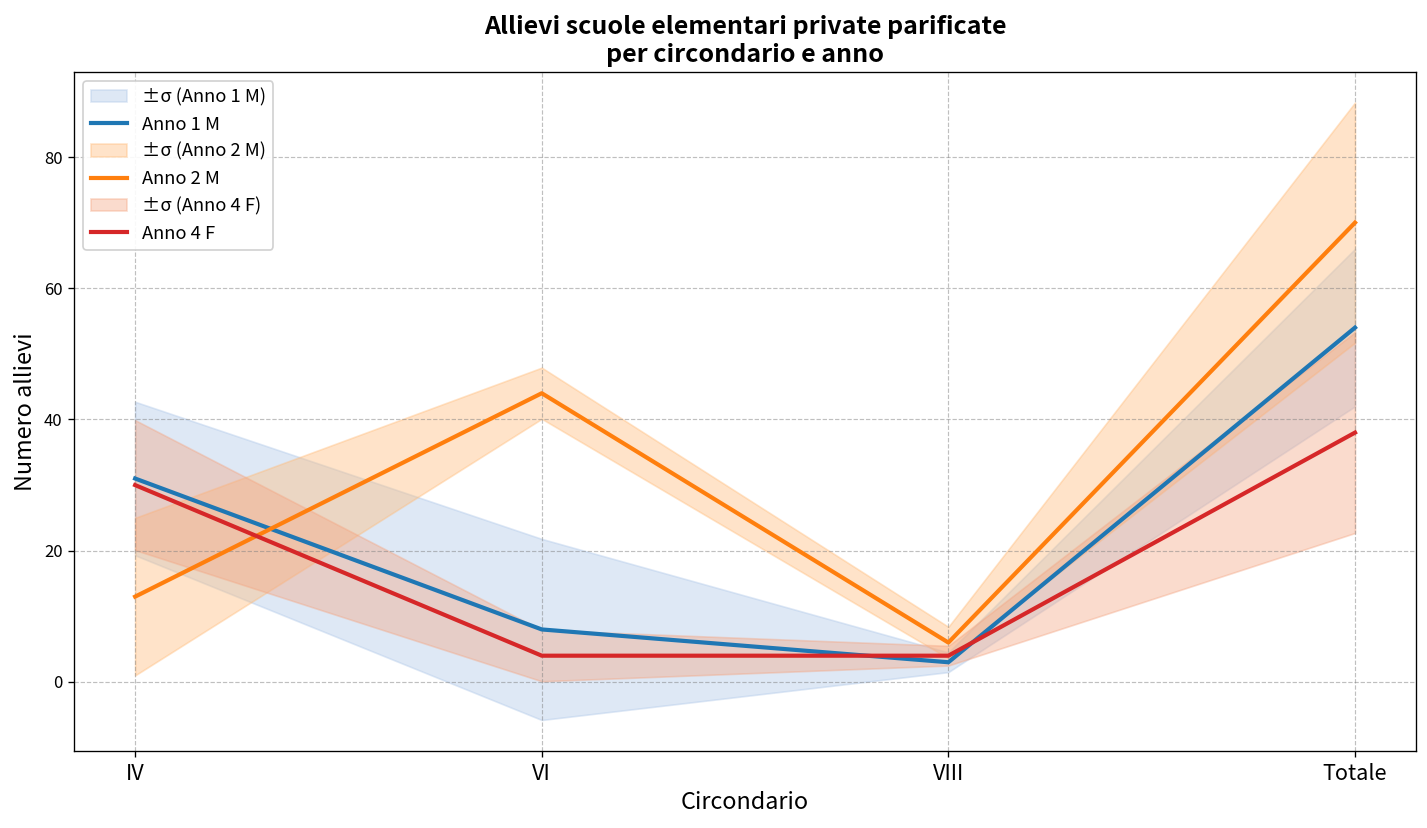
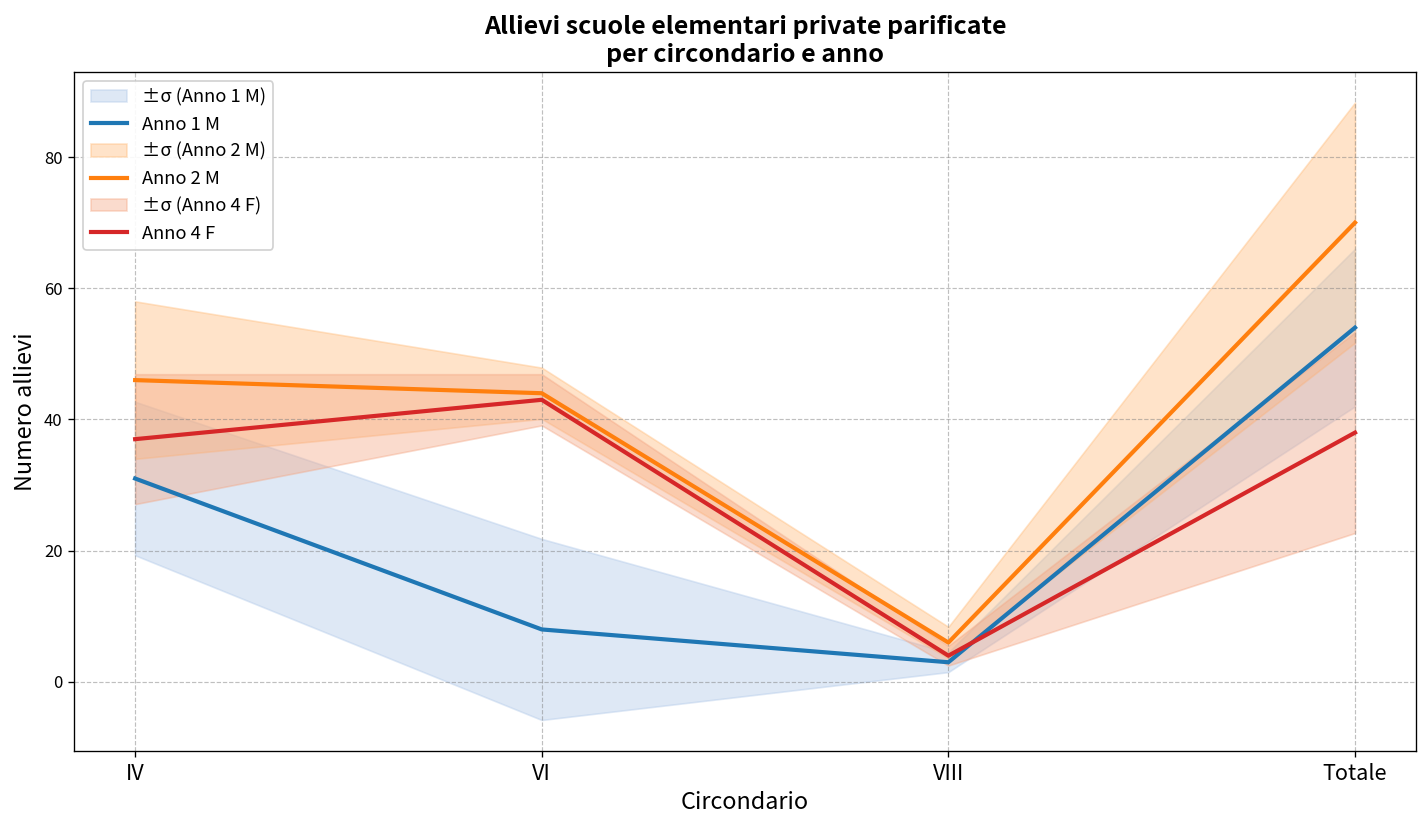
Anno 2 M, IV: 13 -> 46
Anno 4 F, IV: 30 -> 37
Anno 4 F, VI: 4 -> 43
